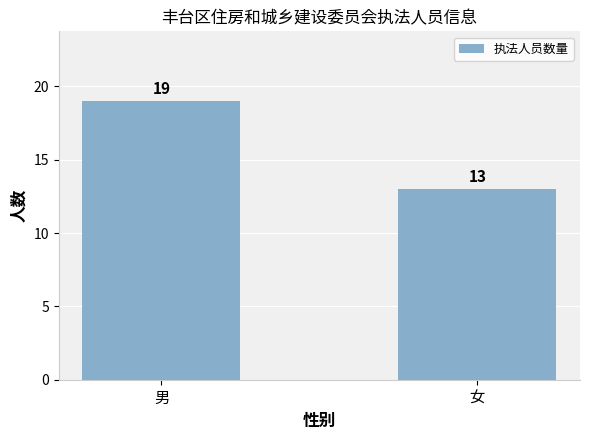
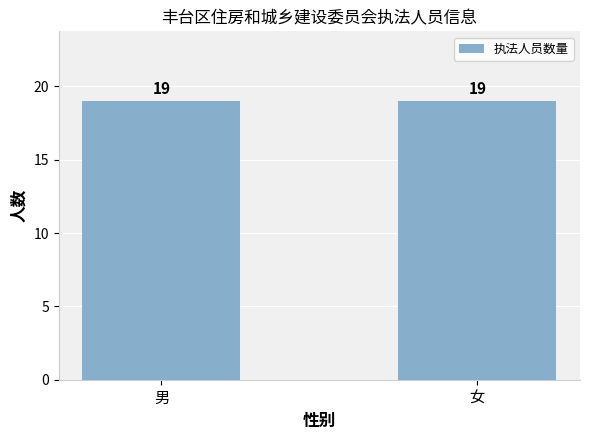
女: 13 -> 19
